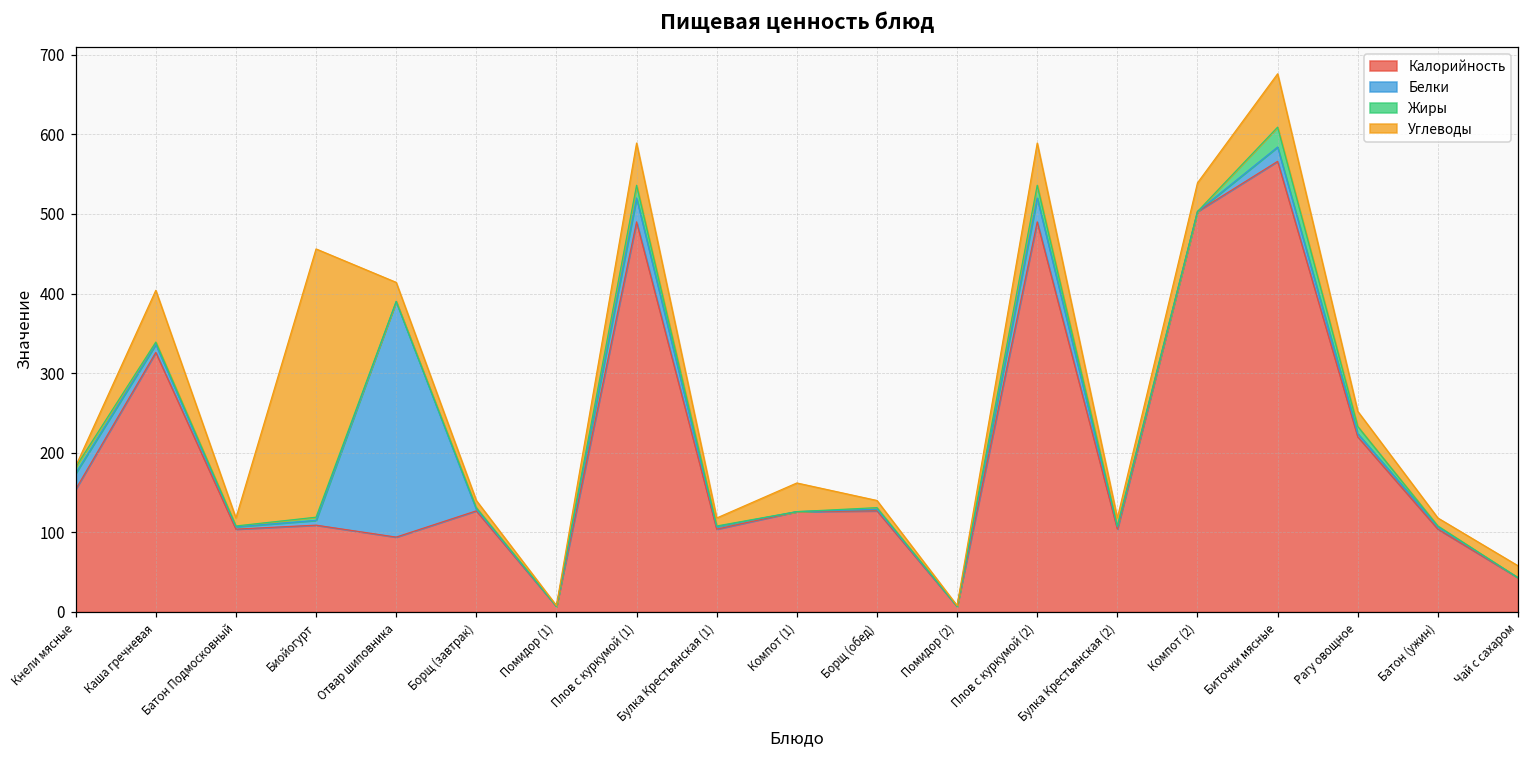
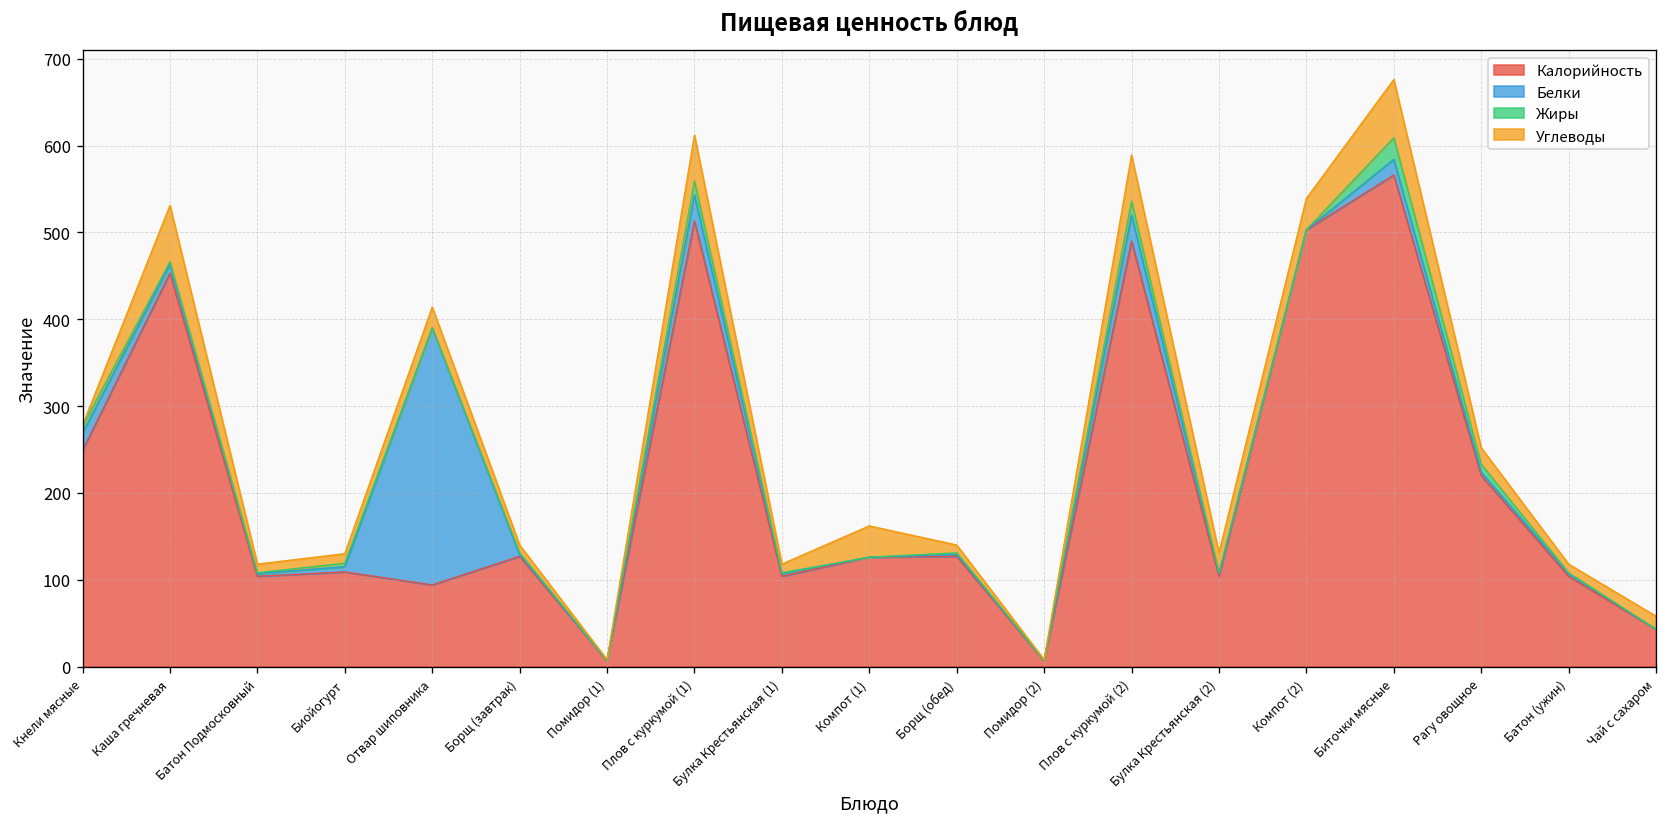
Калорийность, Кнели мясные: 150 -> 250
Калорийность, Каша гречневая: 330 -> 450
Углеводы, Биойогурт: 340 -> 10
Калорийность, Плов с куркумой (1): 490 -> 510
Углеводы, Булка Крестьянская (2): 10 -> 20
